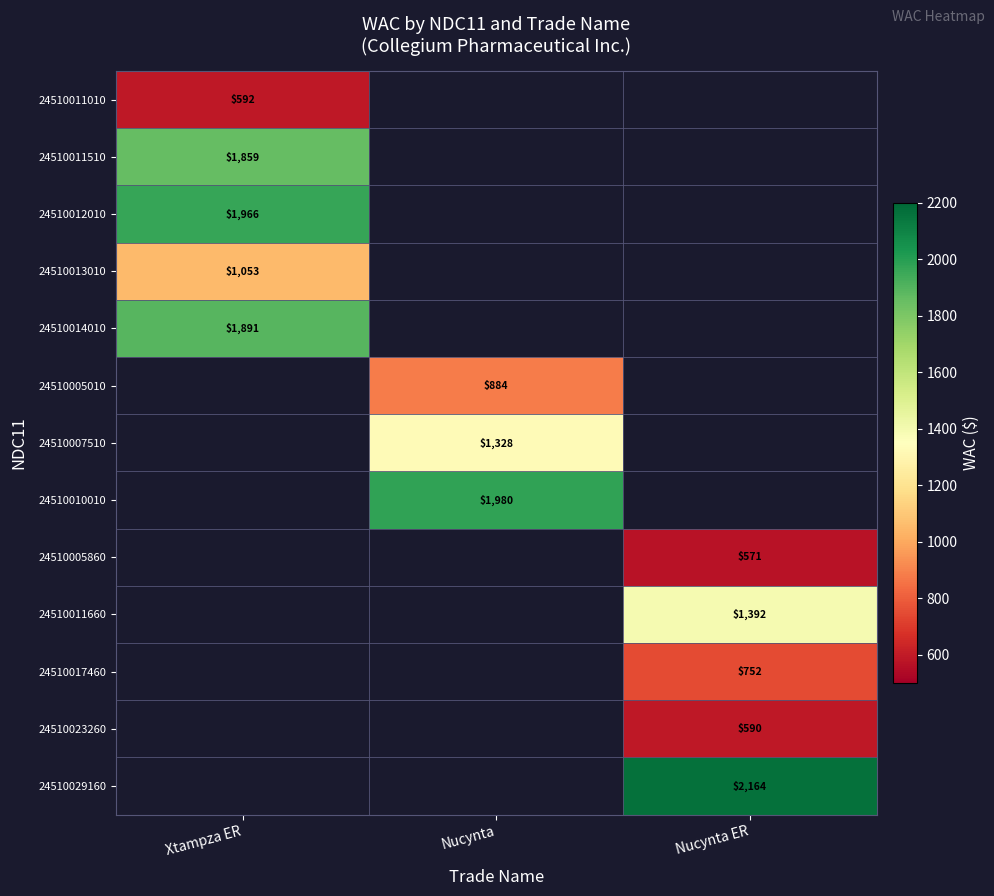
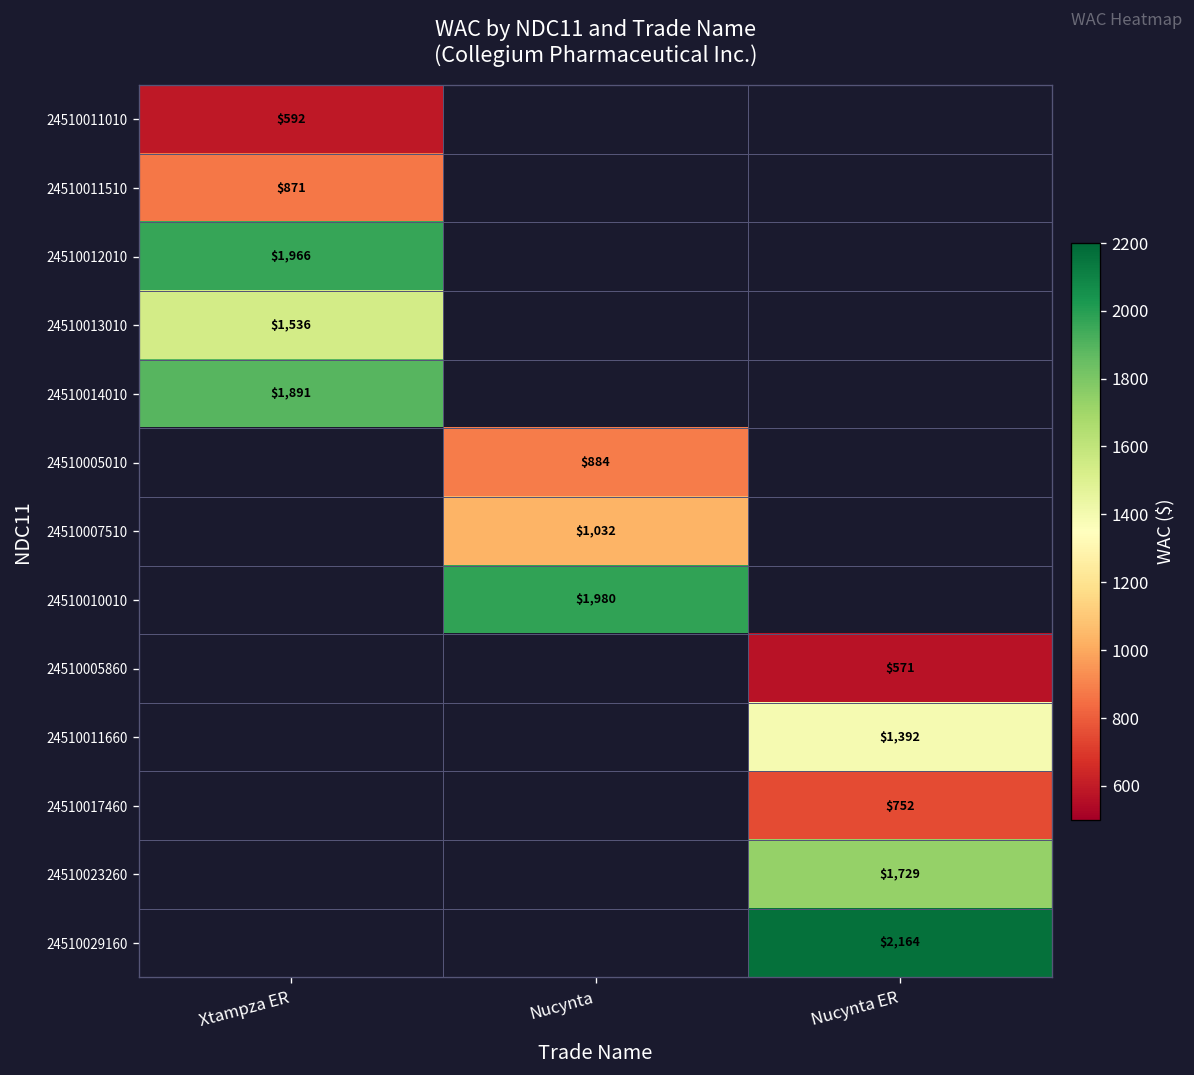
24510011510, Xtampza ER: $1,859 -> $871
24510013010, Xtampza ER: $1,053 -> $1,536
24510007510, Nucynta: $1,328 -> $1,032
24510023260, Nucynta ER: $590 -> $1,729
